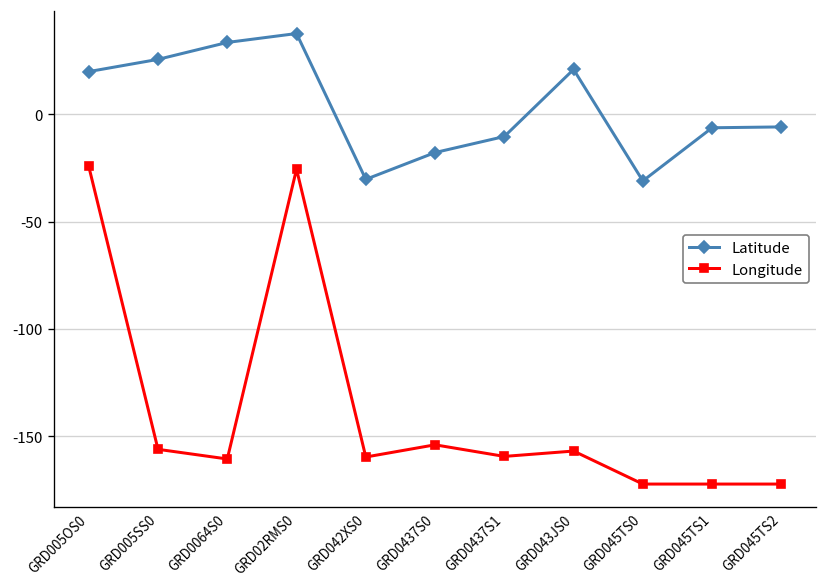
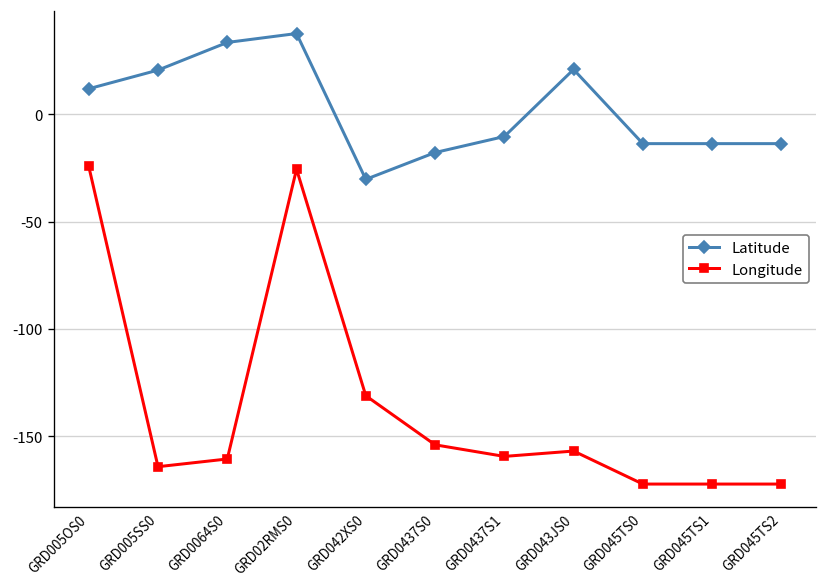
Latitude, GRD005OS0: 20 -> 12
Latitude, GRD005SS0: 26 -> 21
Longitude, GRD005SS0: -156 -> -164
Longitude, GRD042XS0: -160 -> -131
Latitude, GRD045TS0: -31 -> -14
Latitude, GRD045TS1: -6 -> -14
Latitude, GRD045TS2: -6 -> -14
